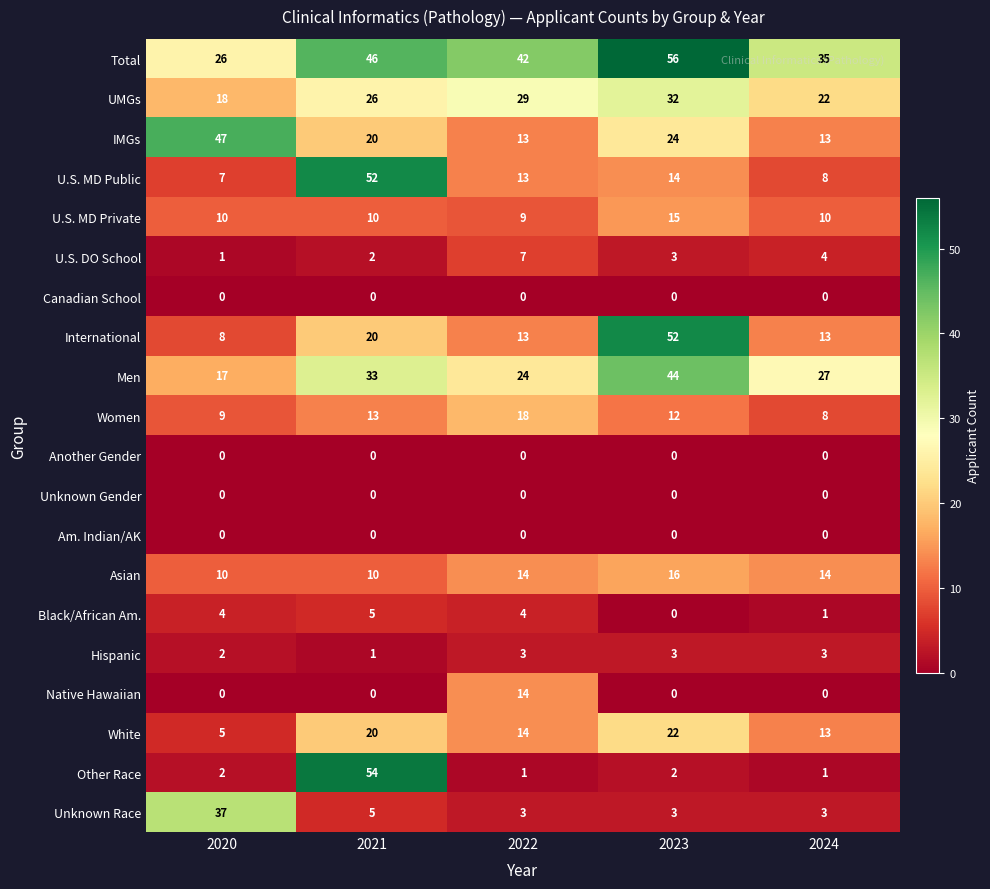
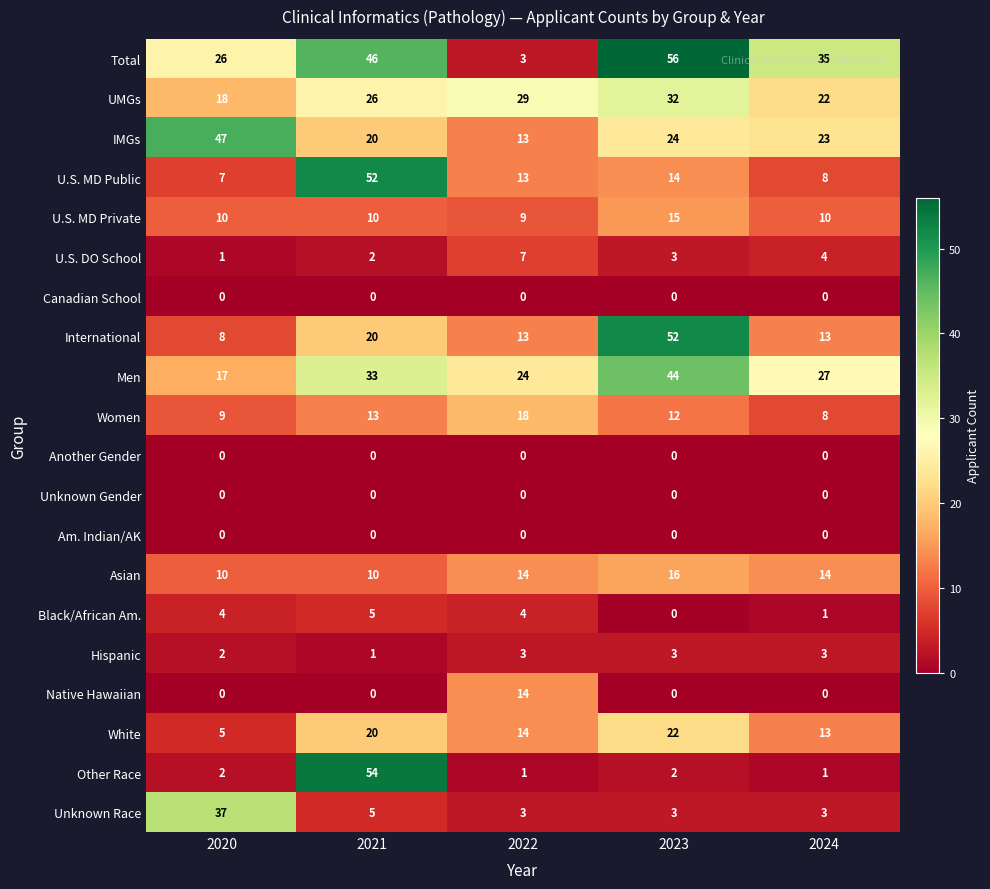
Total, 2022: 42 -> 3
IMGs, 2024: 13 -> 23
